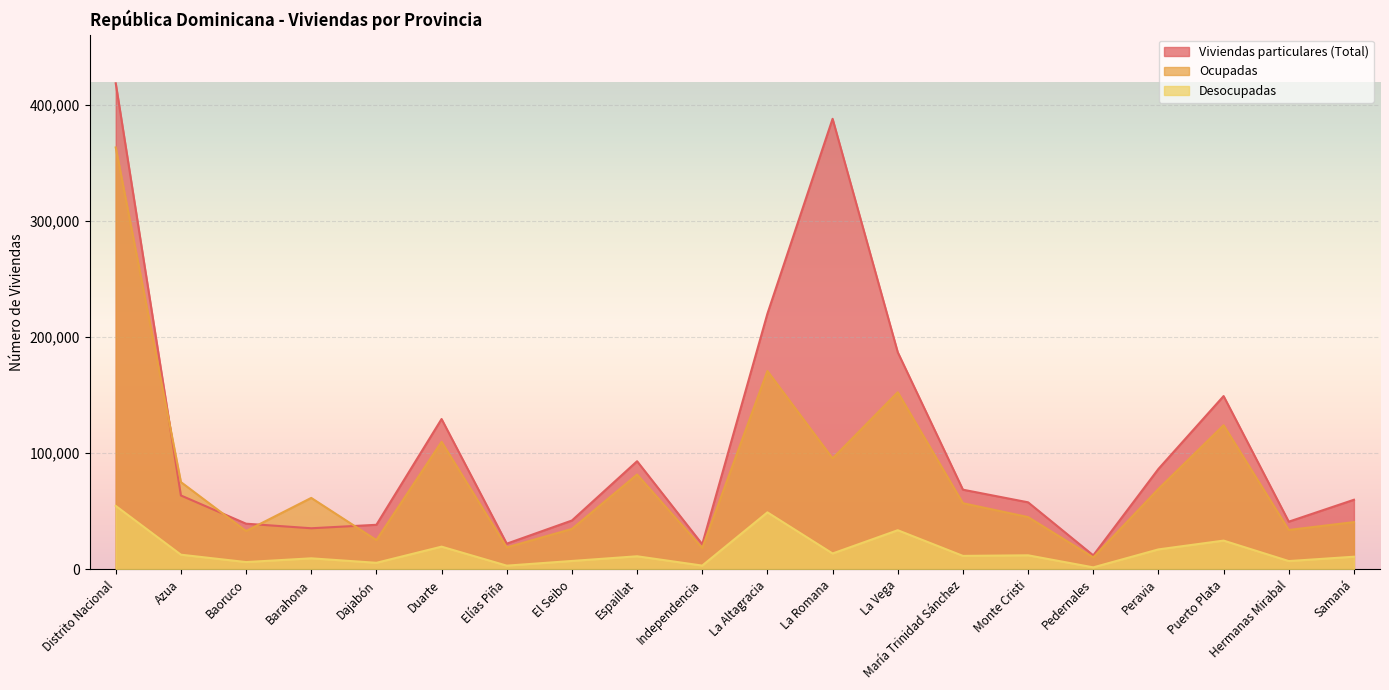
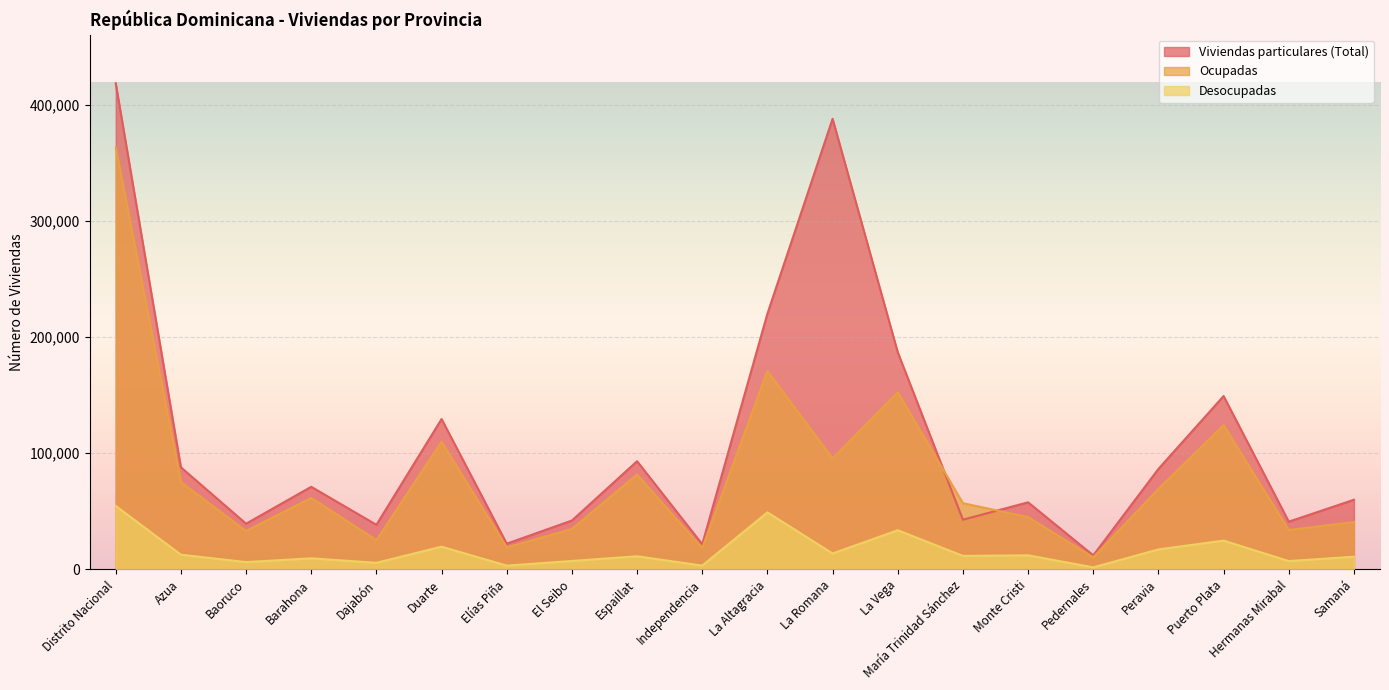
Viviendas particulares (Total), Azua: 64,000 -> 88,000
Viviendas particulares (Total), Barahona: 35,000 -> 71,000
Viviendas particulares (Total), María Trinidad Sánchez: 69,000 -> 43,000
